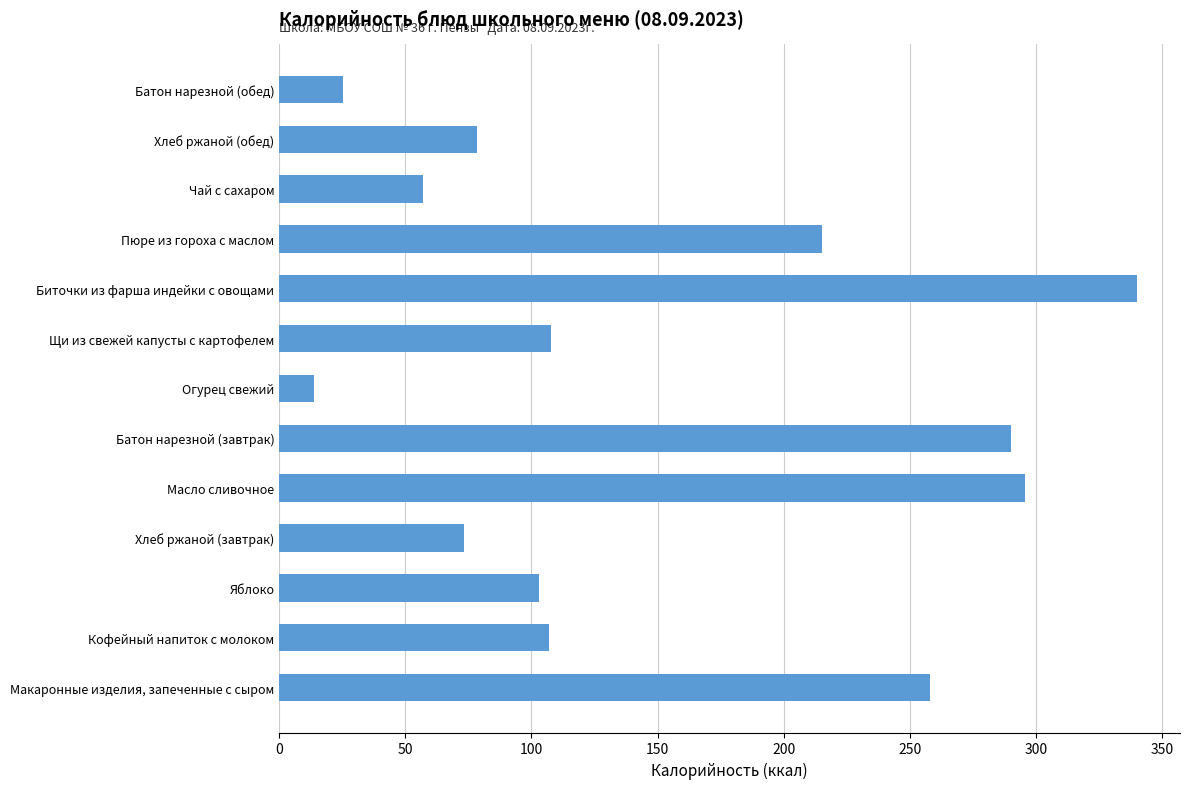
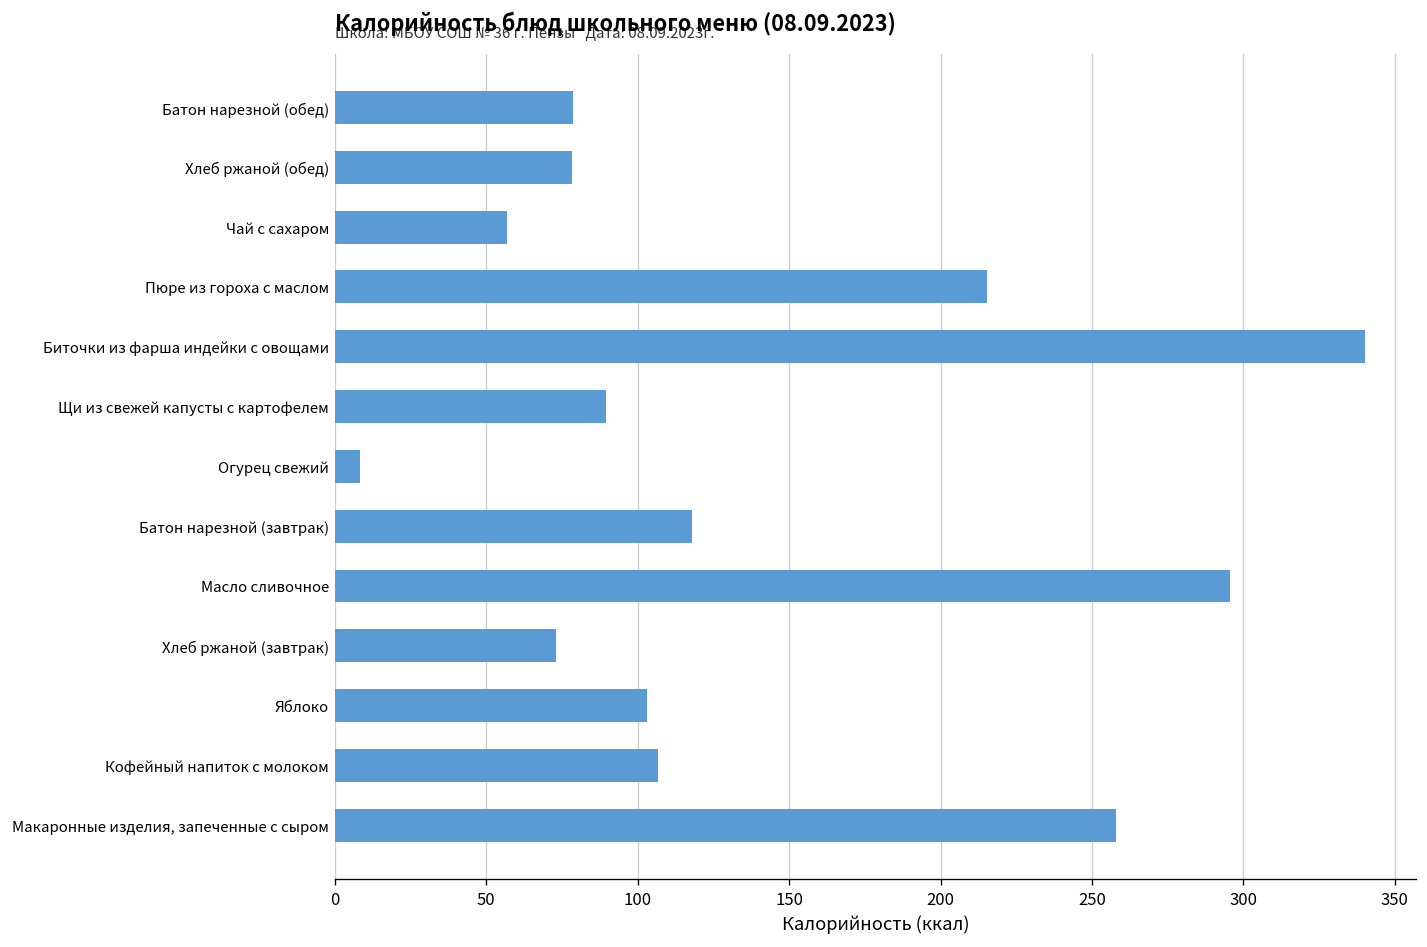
Батон нарезной (обед): 25 -> 79
Щи из свежей капусты с картофелем: 108 -> 89
Огурец свежий: 14 -> 8
Батон нарезной (завтрак): 290 -> 118
